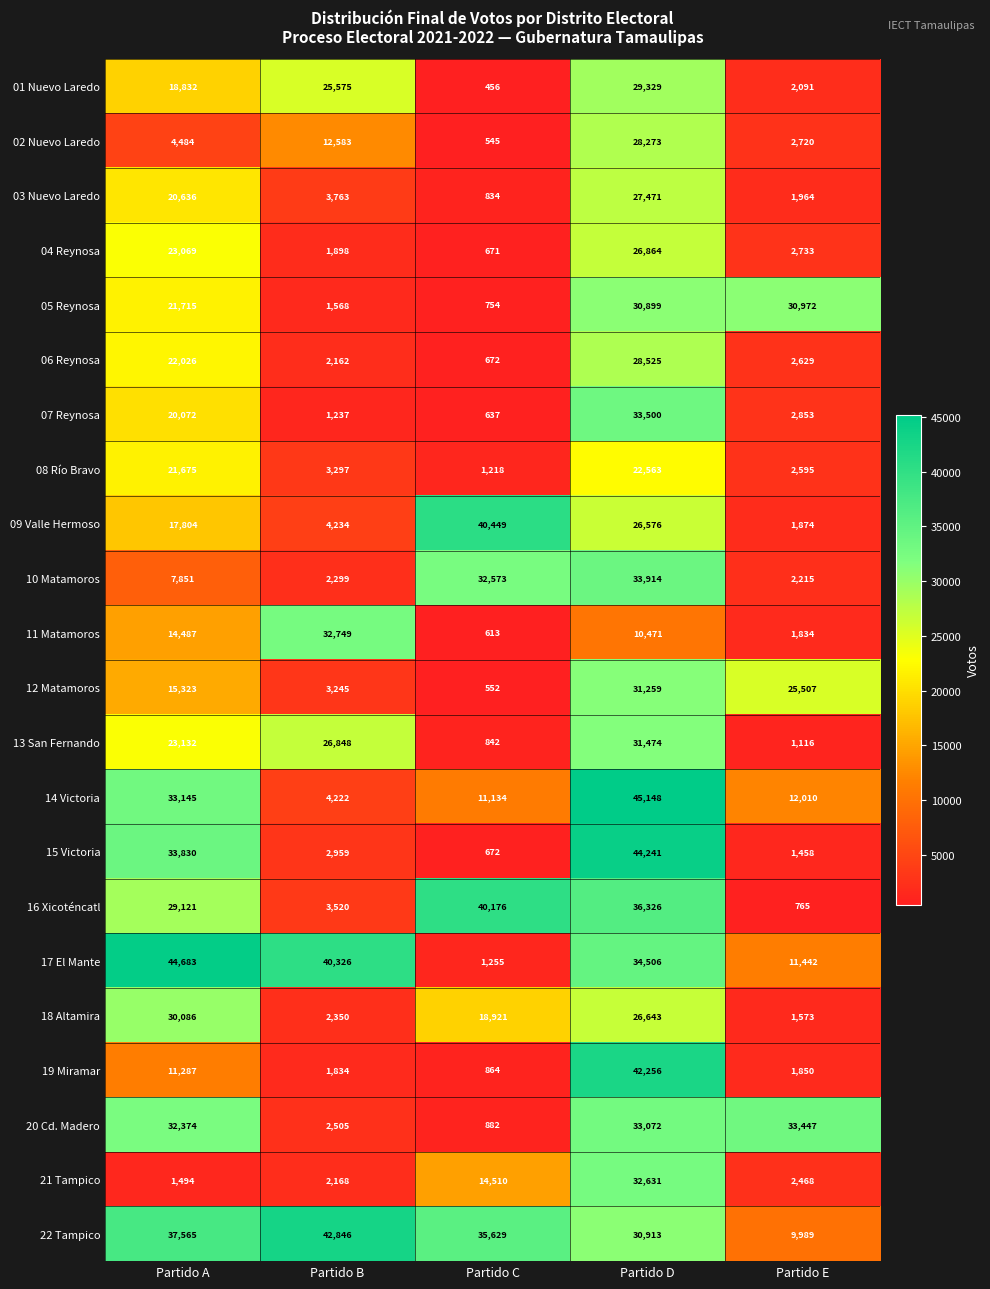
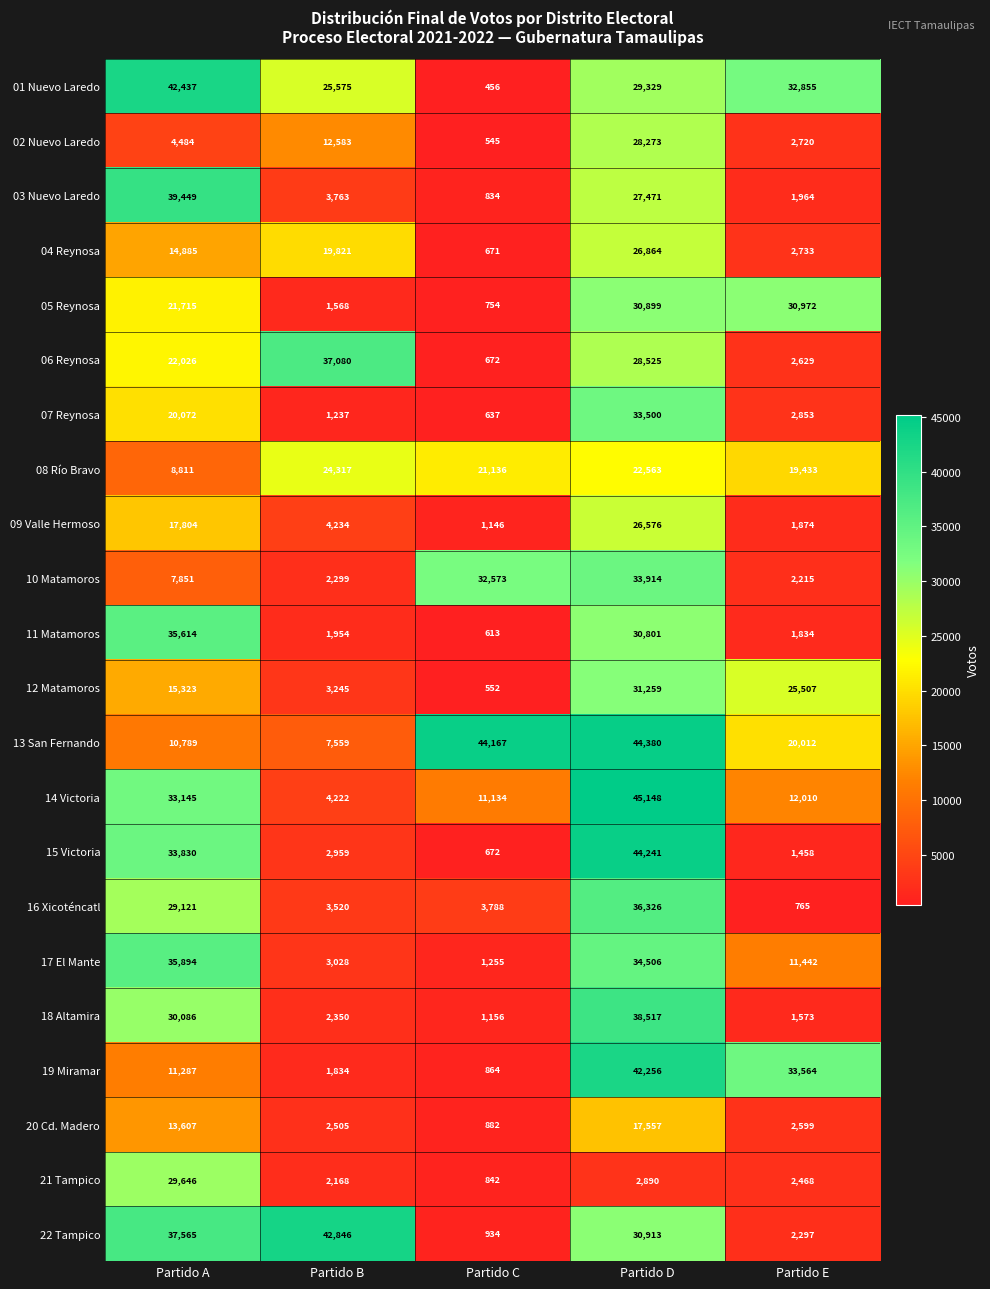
01 Nuevo Laredo, Partido A: 18,832 -> 42,437
01 Nuevo Laredo, Partido E: 2,091 -> 32,855
03 Nuevo Laredo, Partido A: 20,636 -> 39,449
04 Reynosa, Partido A: 23,069 -> 14,885
04 Reynosa, Partido B: 1,898 -> 19,821
06 Reynosa, Partido B: 2,162 -> 37,080
08 Río Bravo, Partido A: 21,675 -> 8,811
08 Río Bravo, Partido B: 3,297 -> 24,317
08 Río Bravo, Partido C: 1,218 -> 21,136
08 Río Bravo, Partido E: 2,595 -> 19,433
09 Valle Hermoso, Partido C: 40,449 -> 1,146
11 Matamoros, Partido A: 14,487 -> 35,614
11 Matamoros, Partido B: 32,749 -> 1,954
11 Matamoros, Partido D: 10,471 -> 30,801
13 San Fernando, Partido A: 23,132 -> 10,789
13 San Fernando, Partido B: 26,848 -> 7,559
13 San Fernando, Partido C: 842 -> 44,167
13 San Fernando, Partido D: 31,474 -> 44,380
13 San Fernando, Partido E: 1,116 -> 20,012
16 Xicoténcatl, Partido C: 40,176 -> 3,788
17 El Mante, Partido A: 44,683 -> 35,894
17 El Mante, Partido B: 40,326 -> 3,028
18 Altamira, Partido C: 18,921 -> 1,156
18 Altamira, Partido D: 26,643 -> 38,517
19 Miramar, Partido E: 1,850 -> 33,564
20 Cd. Madero, Partido A: 32,374 -> 13,607
20 Cd. Madero, Partido D: 33,072 -> 17,557
20 Cd. Madero, Partido E: 33,447 -> 2,599
21 Tampico, Partido A: 1,494 -> 29,646
21 Tampico, Partido C: 14,510 -> 842
21 Tampico, Partido D: 32,631 -> 2,890
22 Tampico, Partido C: 35,629 -> 934
22 Tampico, Partido E: 9,989 -> 2,297
